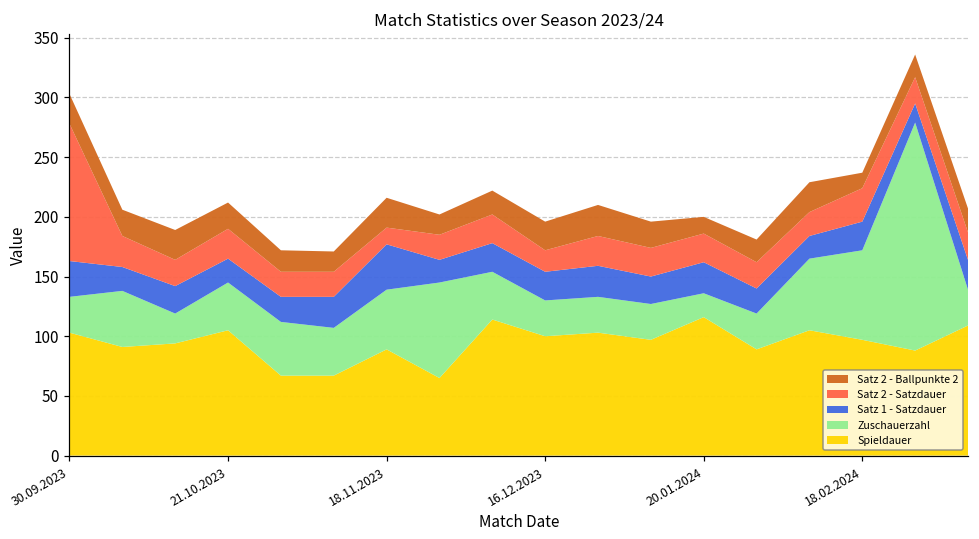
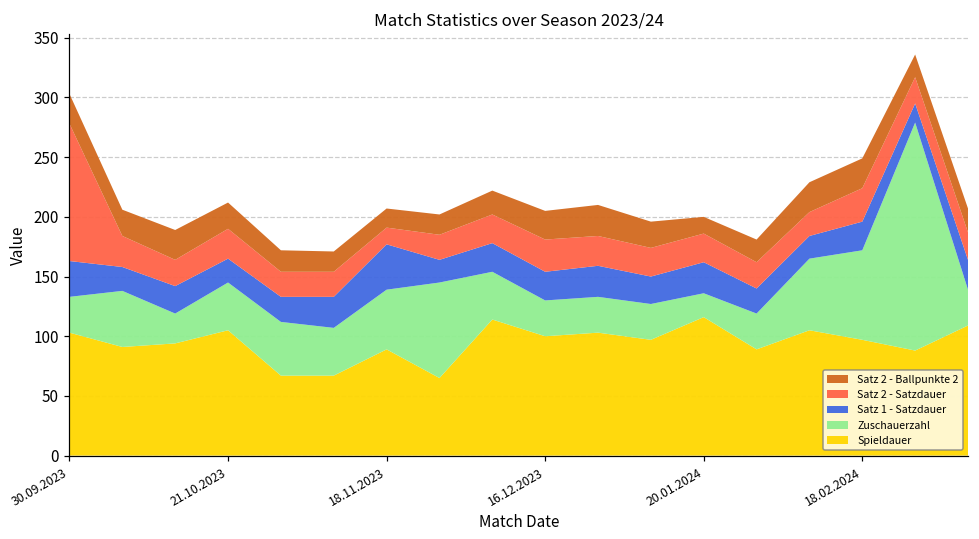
Satz 2 - Ballpunkte 2, 18.11.2023: 25 -> 16
Satz 2 - Satzdauer, 16.12.2023: 18 -> 27
Satz 2 - Ballpunkte 2, 18.02.2024: 13 -> 25
